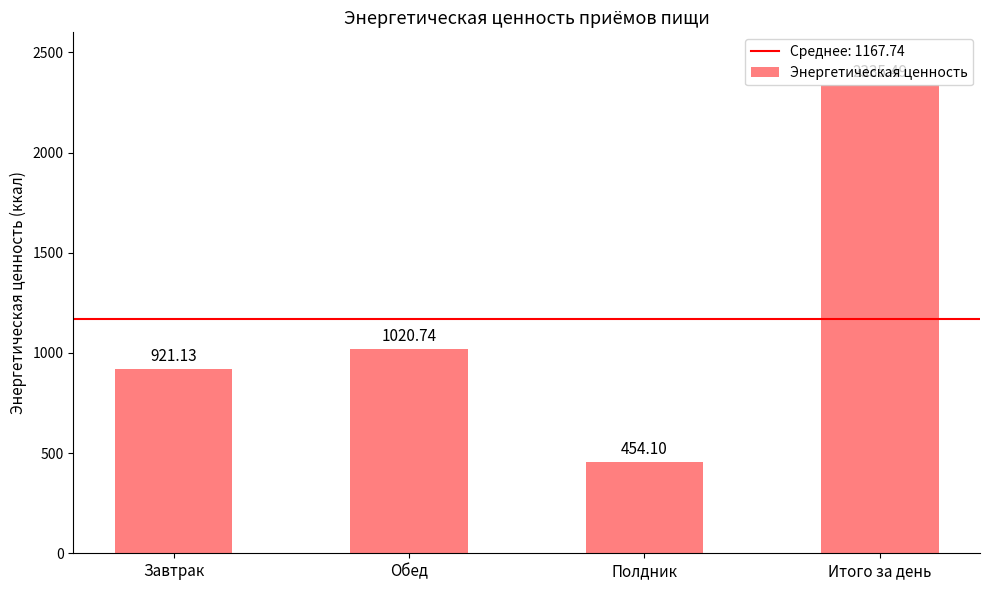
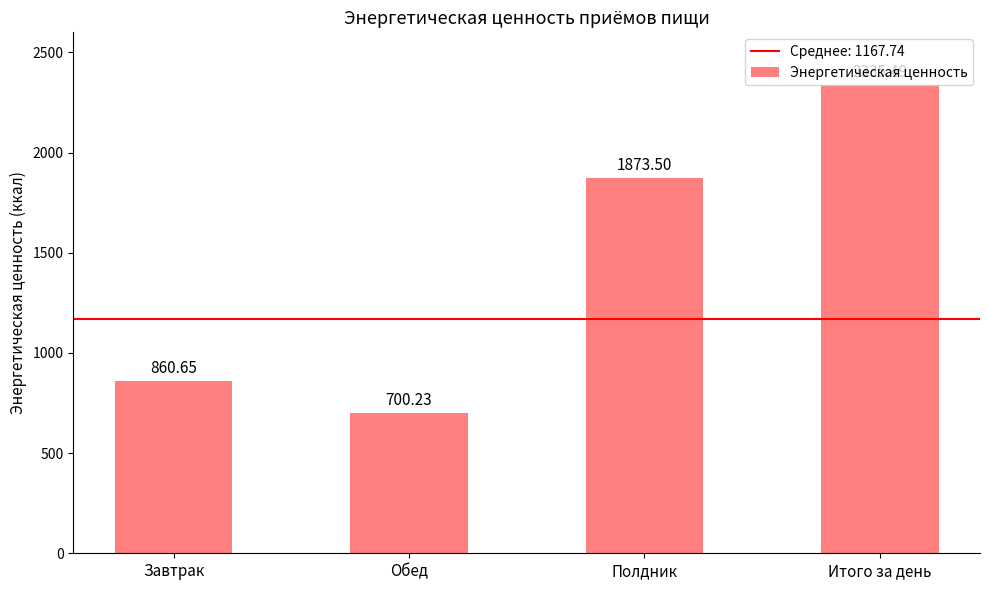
Завтрак: 921.13 -> 860.65
Обед: 1020.74 -> 700.23
Полдник: 454.10 -> 1873.50
